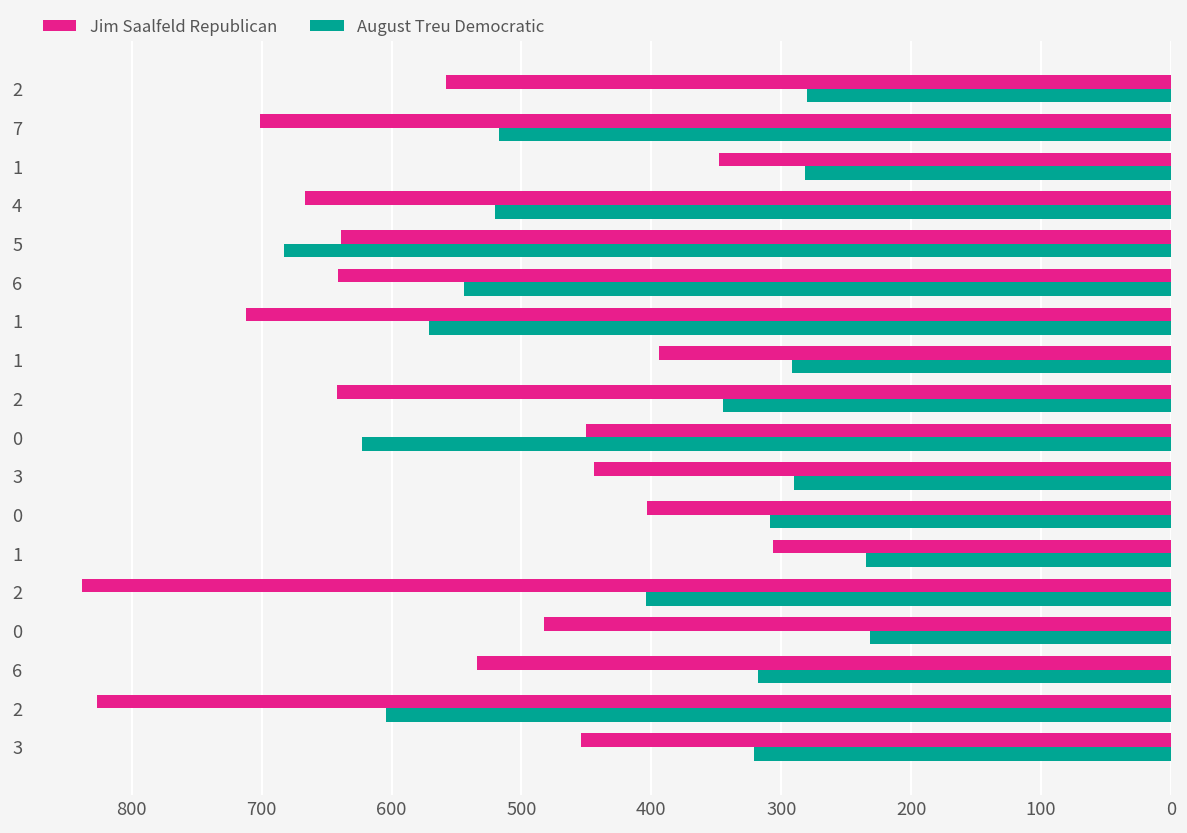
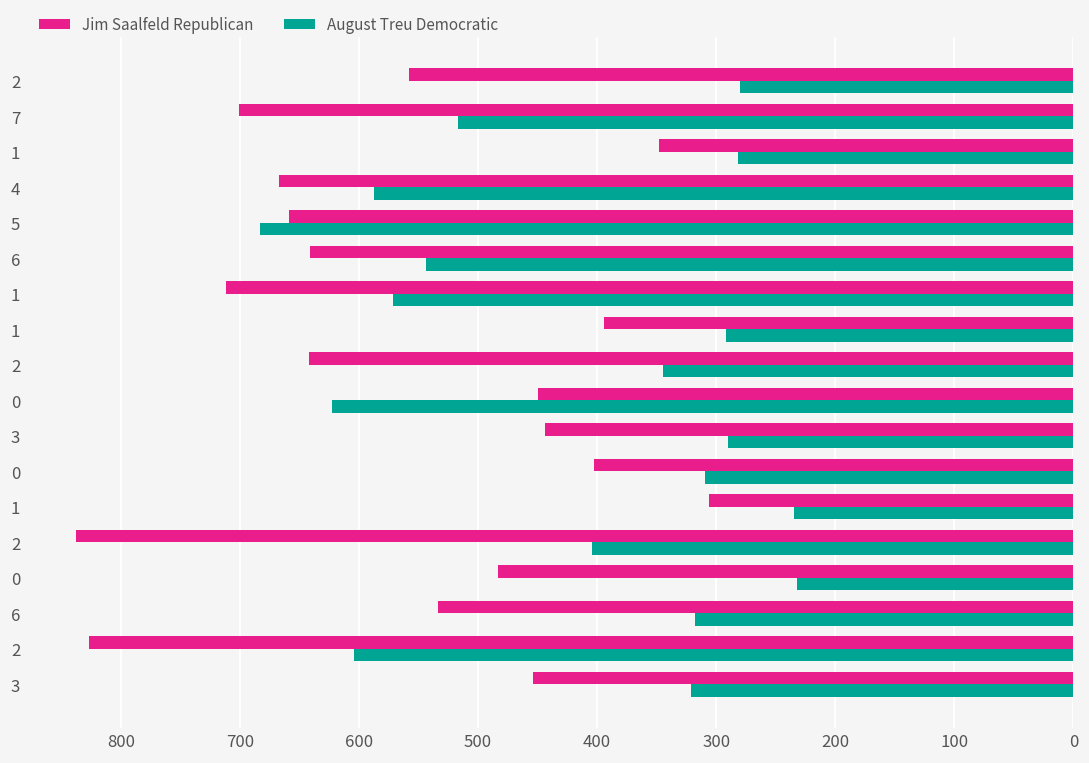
August Treu Democratic, 4: 520 -> 587
Jim Saalfeld Republican, 5: 639 -> 659
